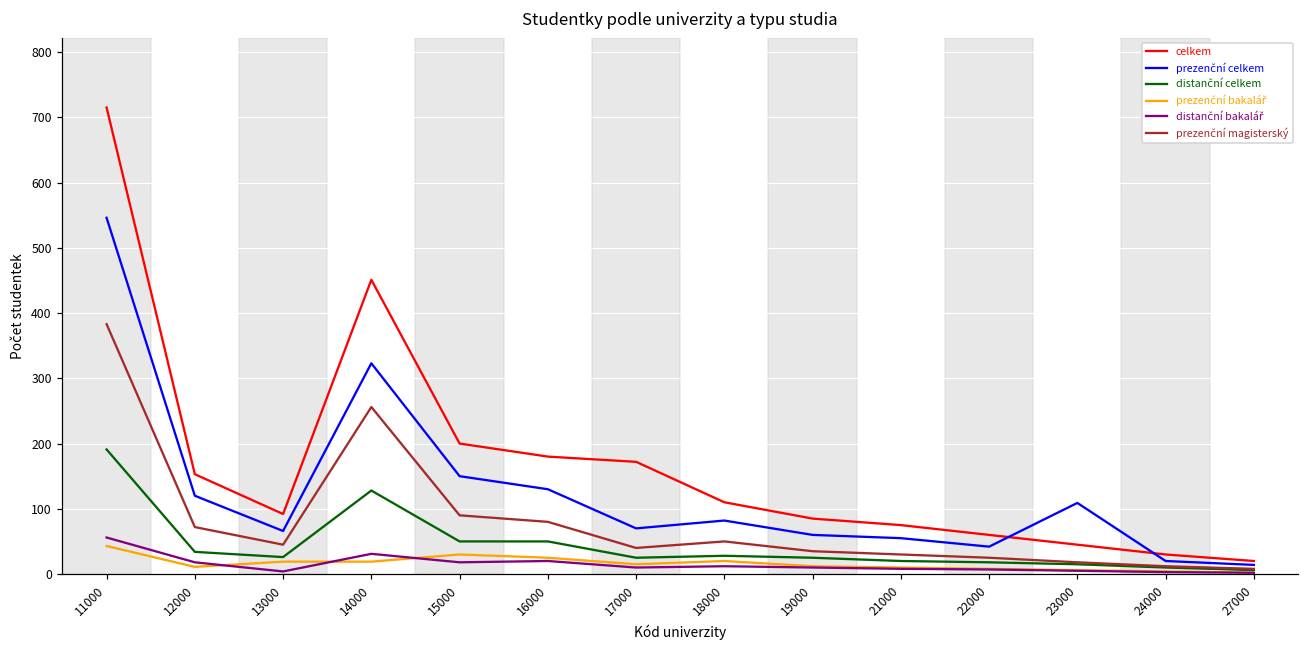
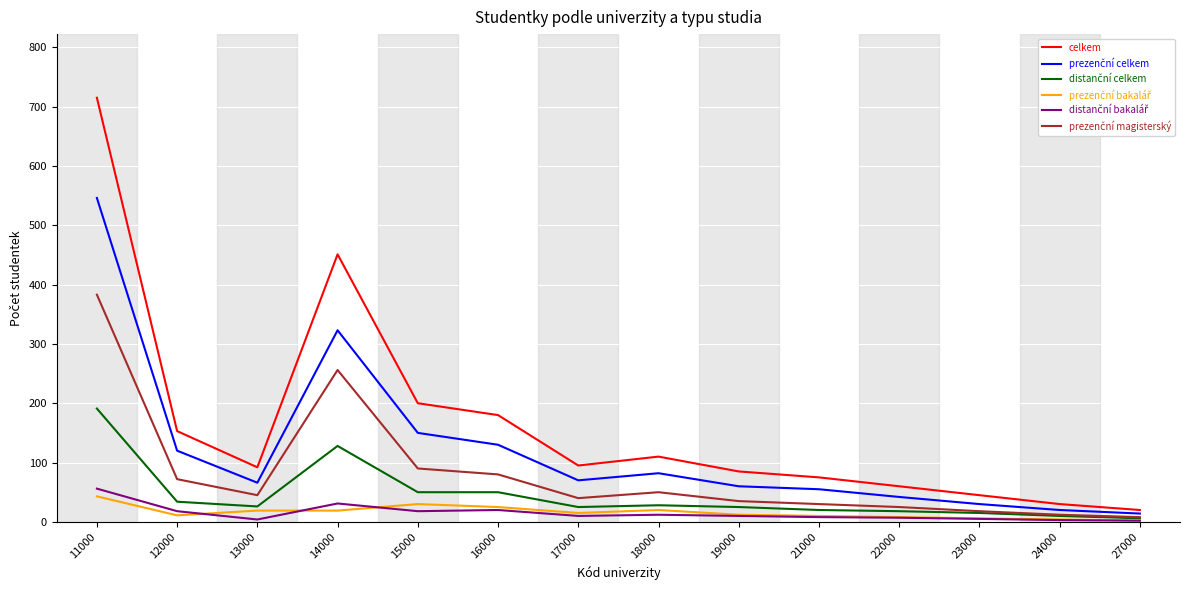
celkem, 17000: 170 -> 100
prezenční celkem, 23000: 110 -> 30
